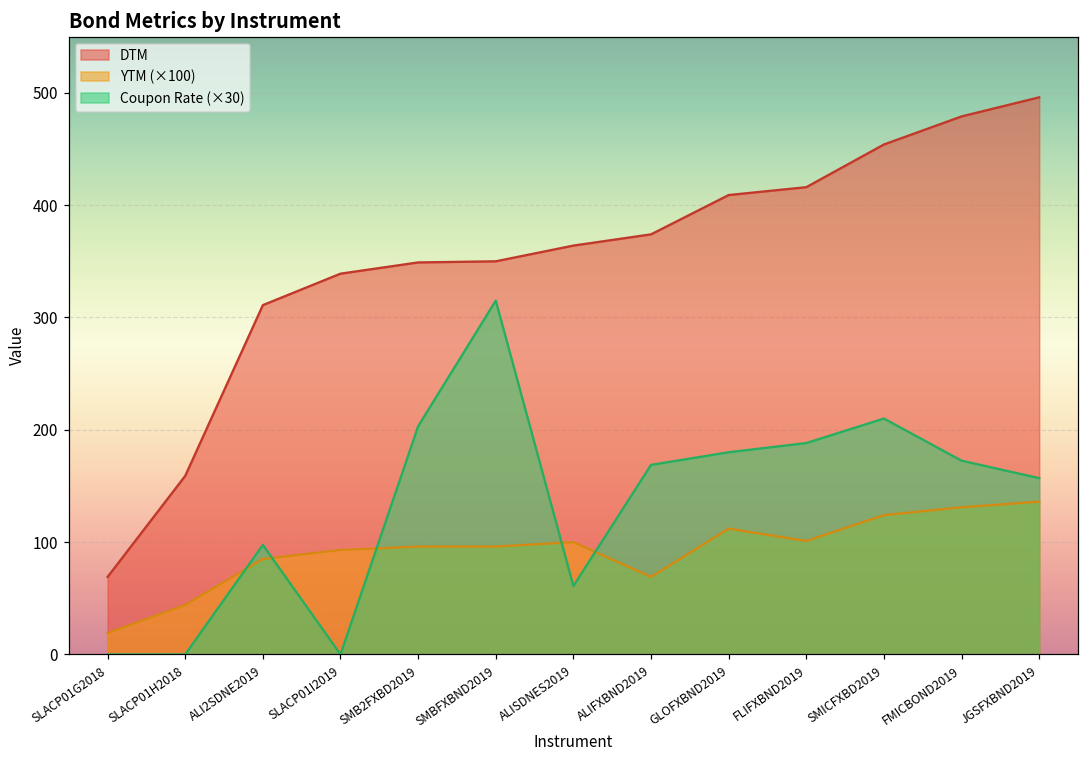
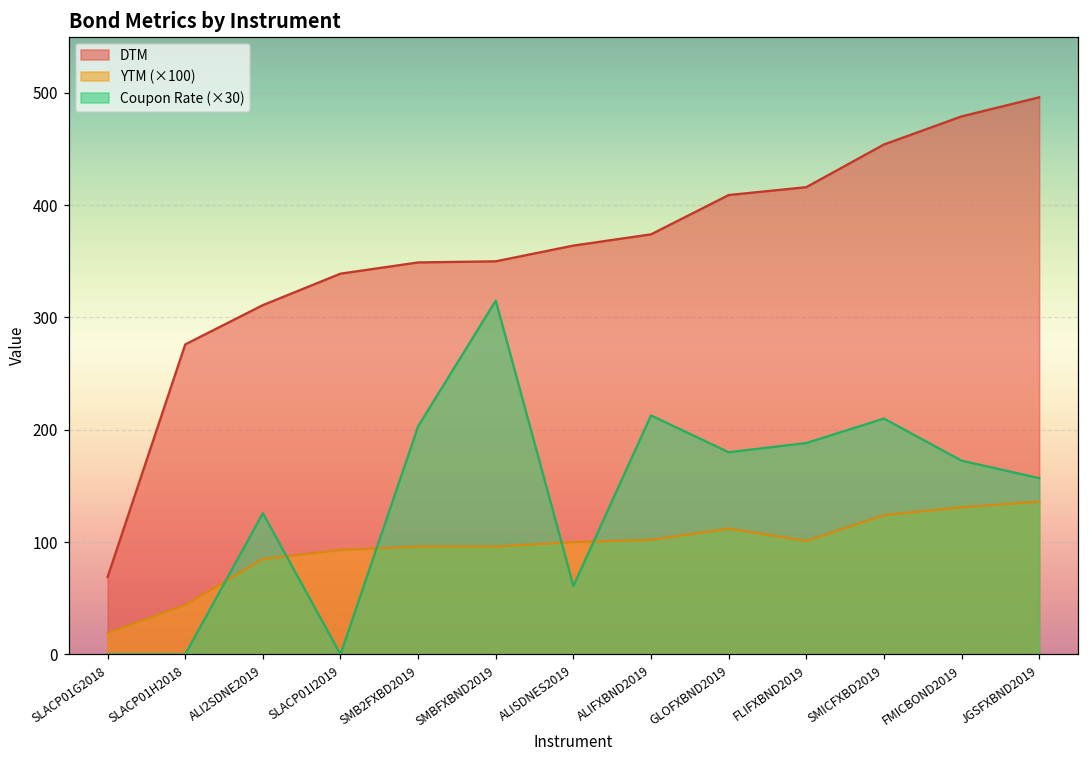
DTM, SLACP01H2018: 159 -> 276
Coupon Rate (×30), ALI2SDNE2019: 98 -> 126
YTM (×100), ALIFXBND2019: 69 -> 102
Coupon Rate (×30), ALIFXBND2019: 169 -> 213
